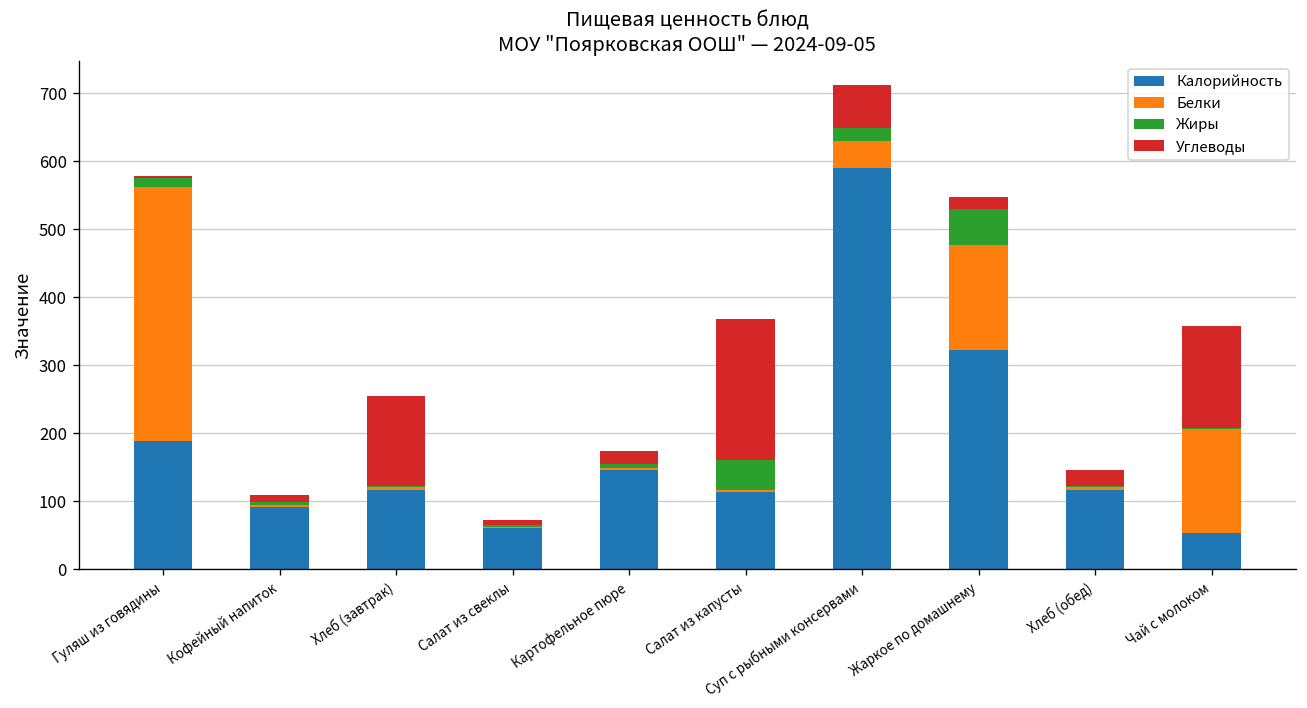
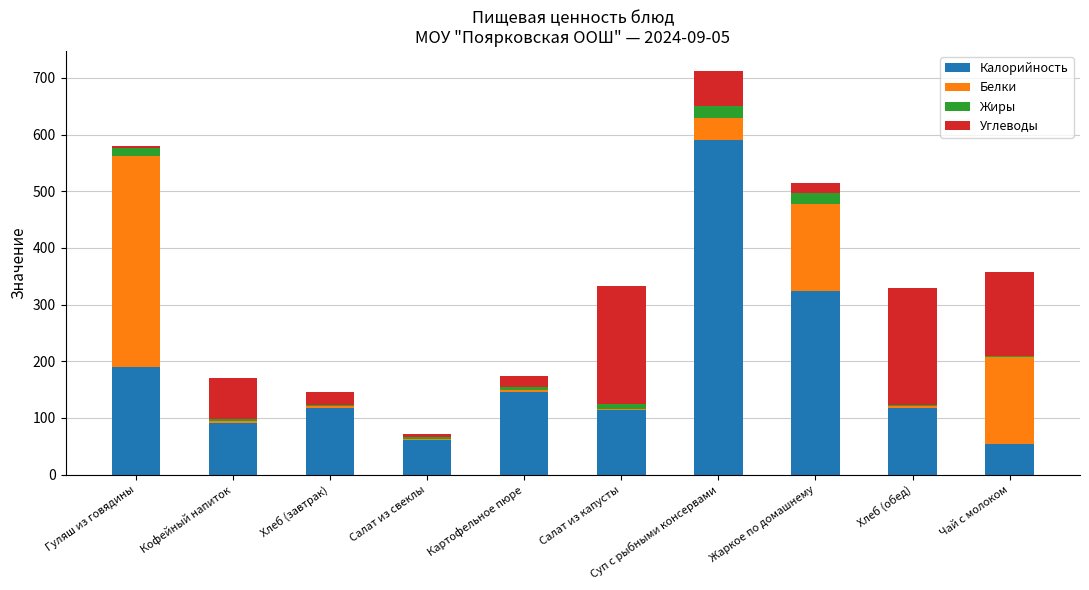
Углеводы, Кофейный напиток: 10 -> 70
Углеводы, Хлеб (завтрак): 130 -> 20
Жиры, Салат из капусты: 40 -> 10
Жиры, Жаркое по домашнему: 50 -> 20
Углеводы, Хлеб (обед): 20 -> 210
